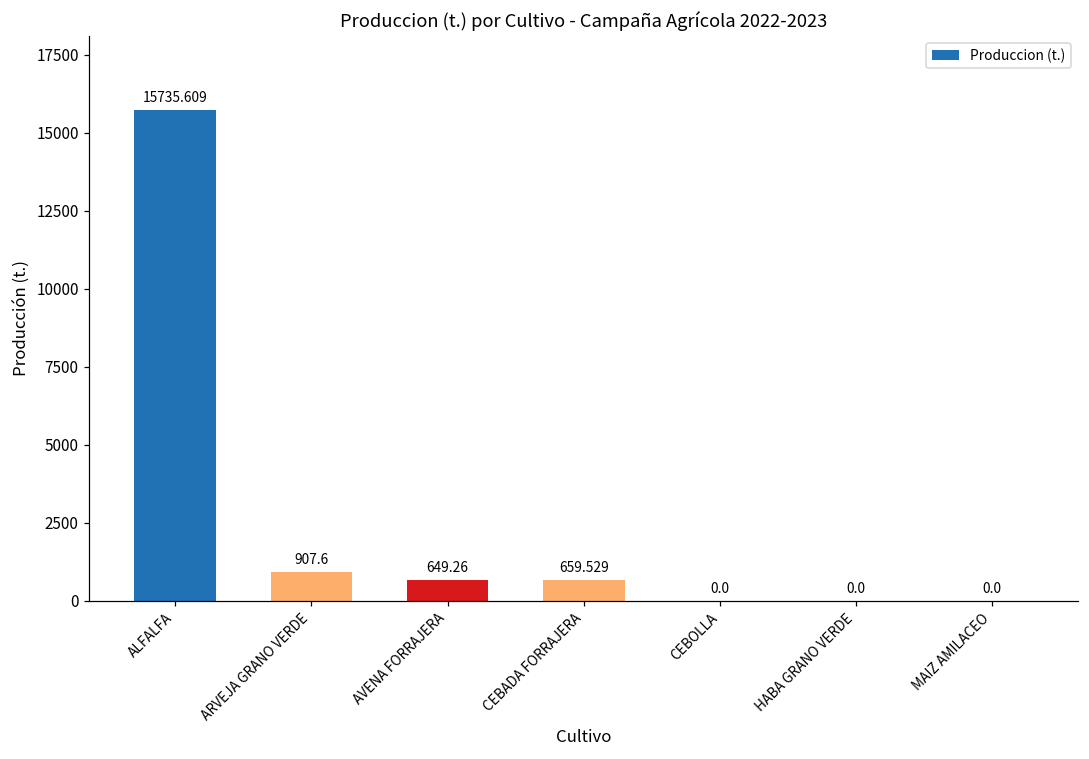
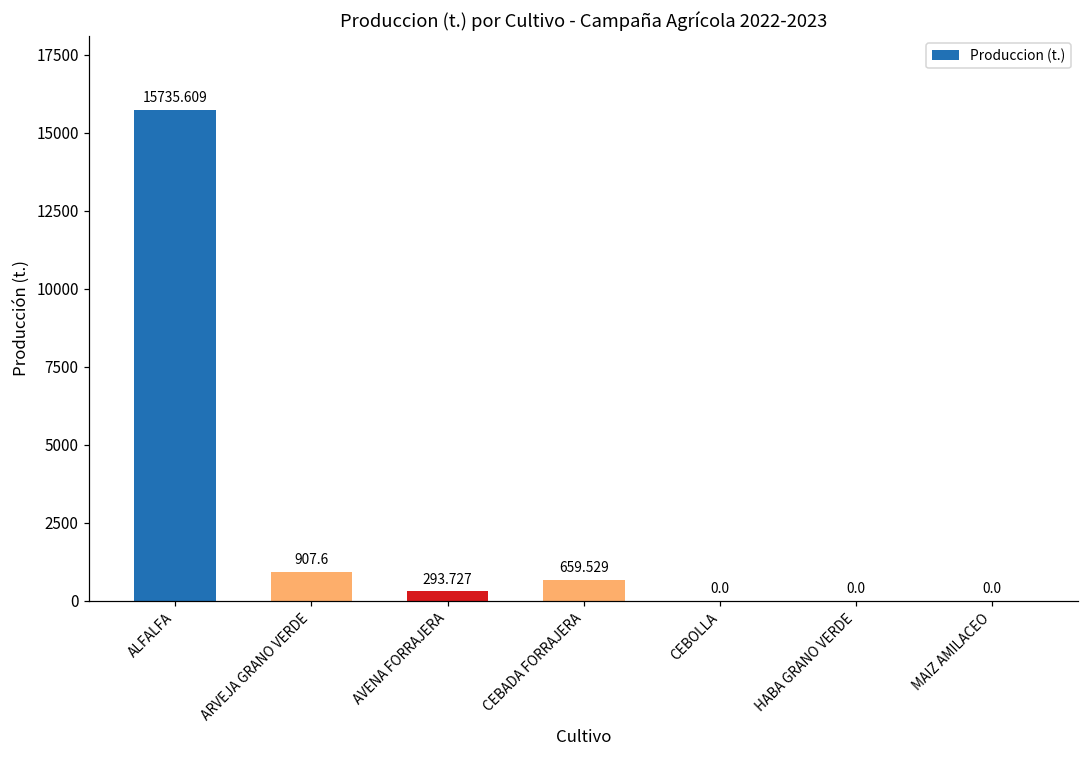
AVENA FORRAJERA: 649.26 -> 293.727
